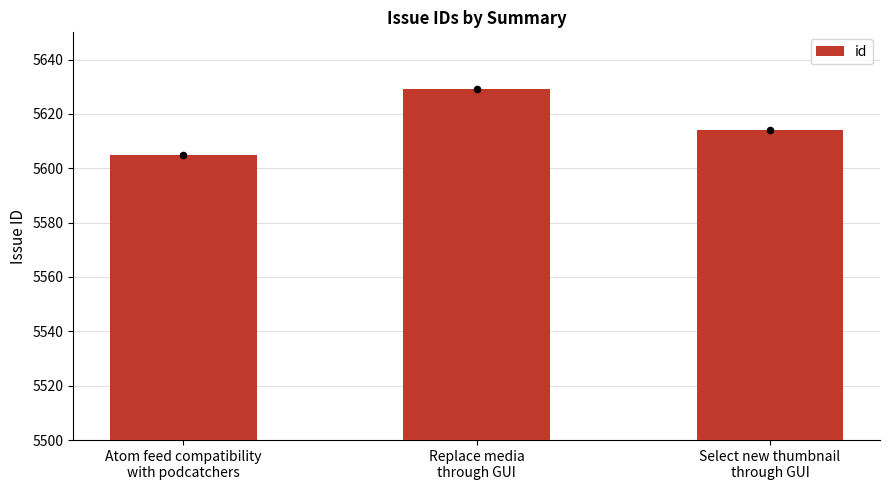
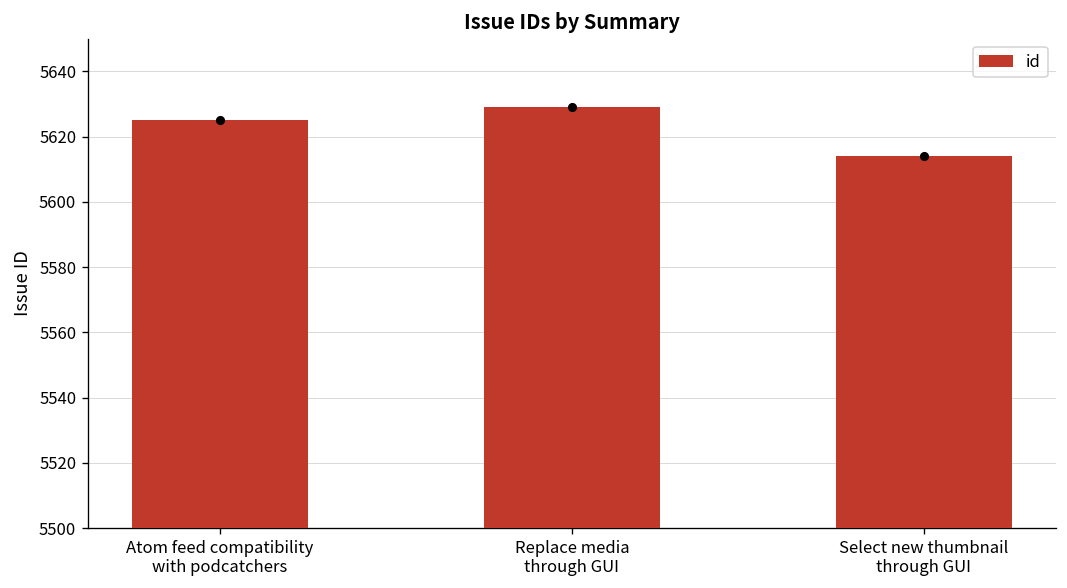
id, Atom feed compatibility with podcatchers: 5605 -> 5625
